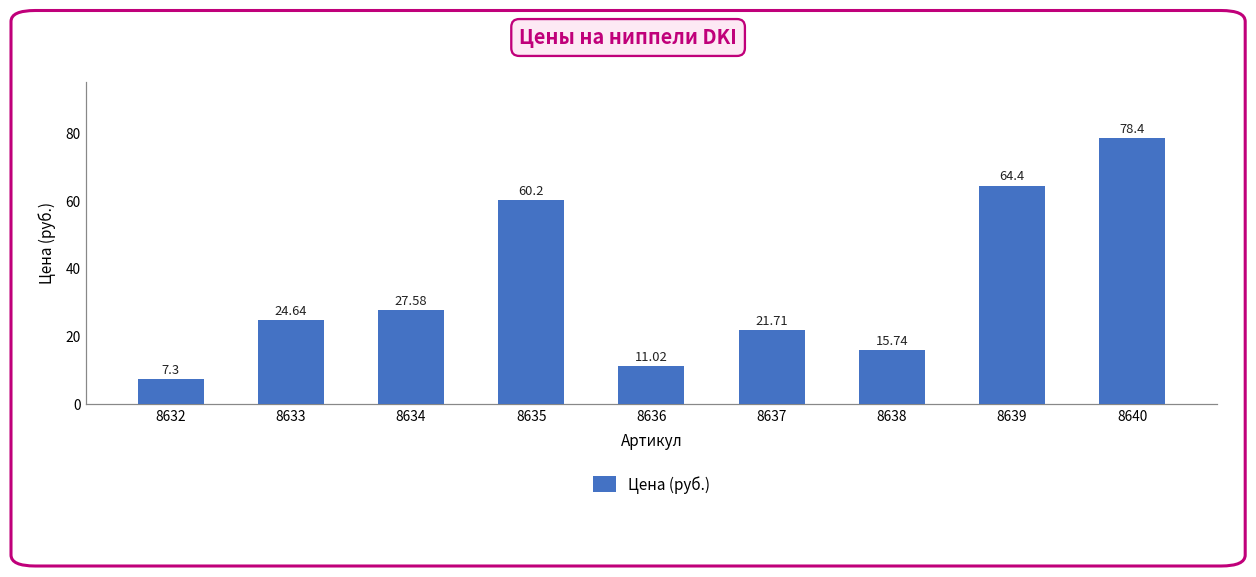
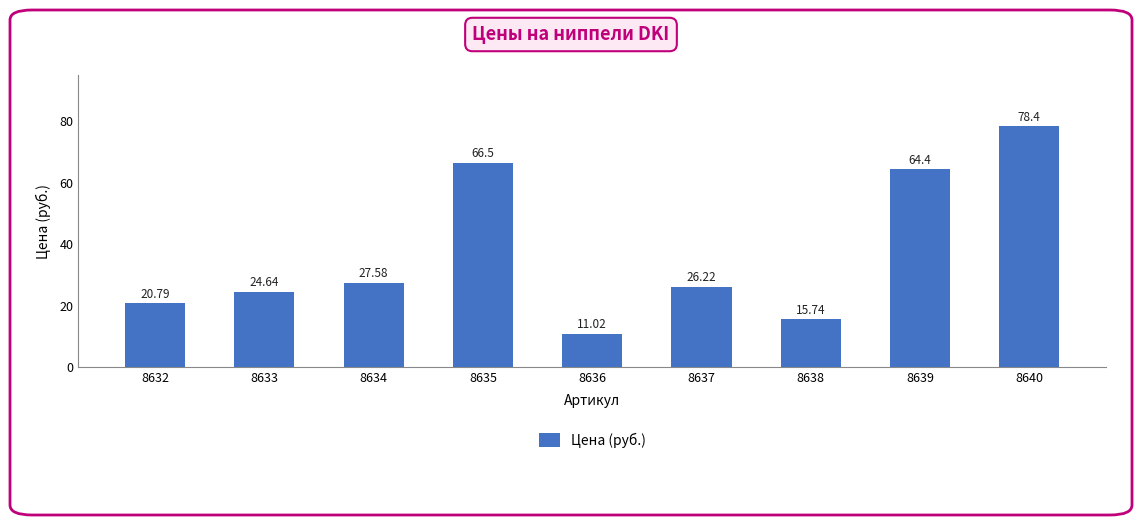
8632: 7.3 -> 20.79
8635: 60.2 -> 66.5
8637: 21.71 -> 26.22
